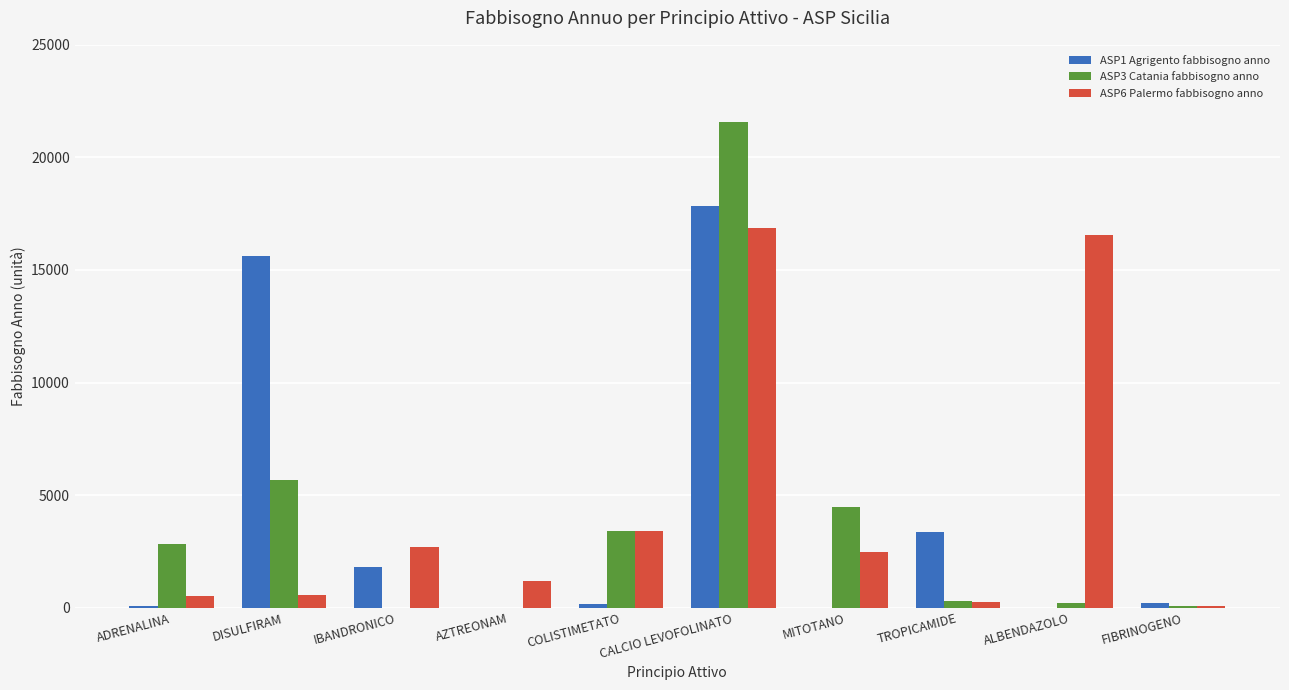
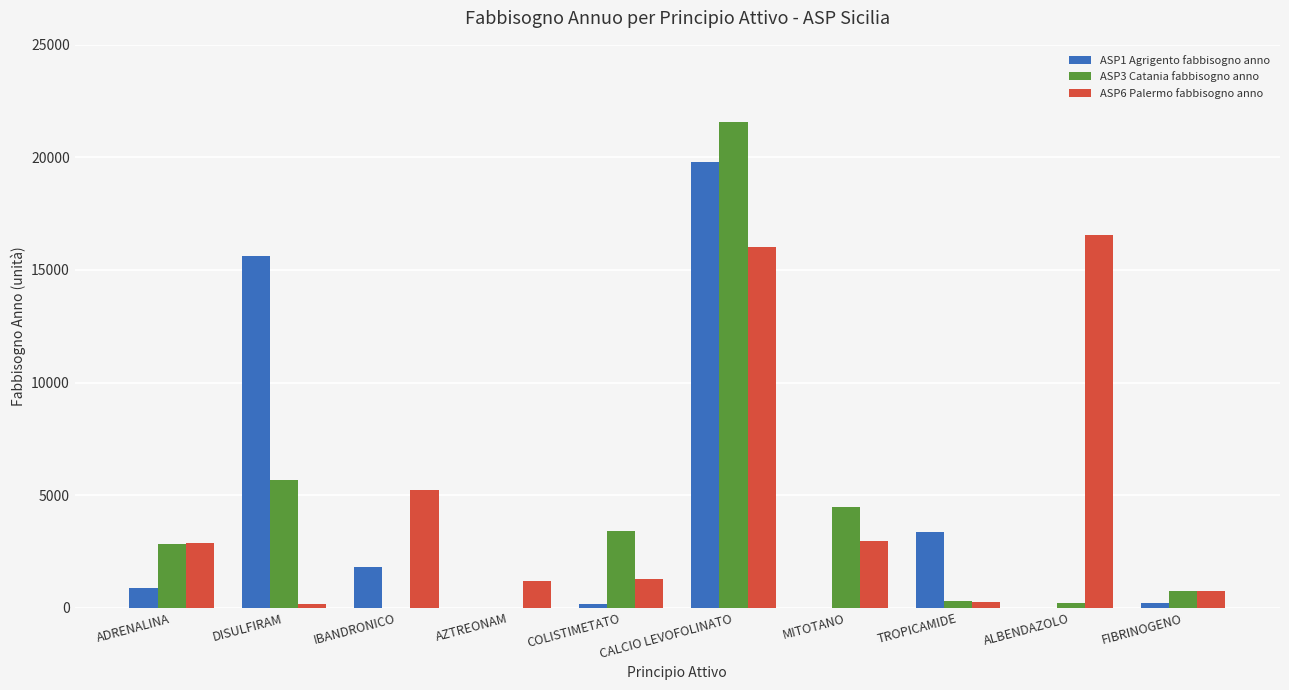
ASP1 Agrigento fabbisogno anno, ADRENALINA: 100 -> 900
ASP6 Palermo fabbisogno anno, ADRENALINA: 500 -> 2900
ASP6 Palermo fabbisogno anno, DISULFIRAM: 600 -> 200
ASP6 Palermo fabbisogno anno, IBANDRONICO: 2700 -> 5200
ASP6 Palermo fabbisogno anno, COLISTIMETATO: 3400 -> 1300
ASP1 Agrigento fabbisogno anno, CALCIO LEVOFOLINATO: 17900 -> 19800
ASP6 Palermo fabbisogno anno, CALCIO LEVOFOLINATO: 16900 -> 16000
ASP6 Palermo fabbisogno anno, MITOTANO: 2500 -> 3000
ASP3 Catania fabbisogno anno, FIBRINOGENO: 100 -> 700
ASP6 Palermo fabbisogno anno, FIBRINOGENO: 100 -> 800
